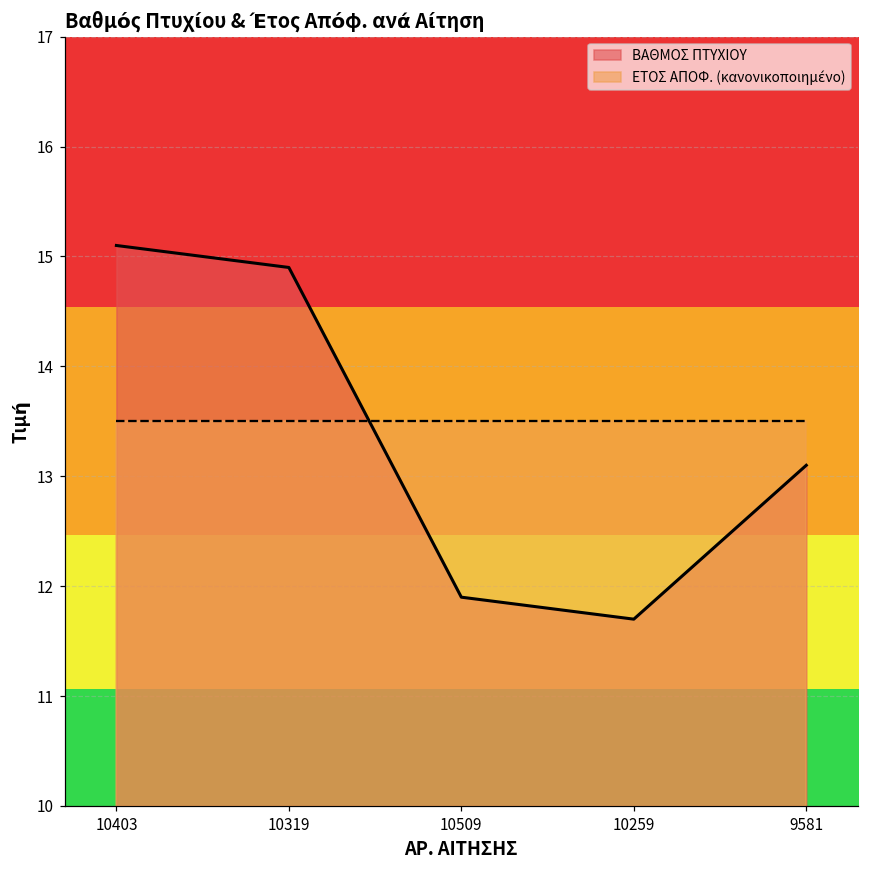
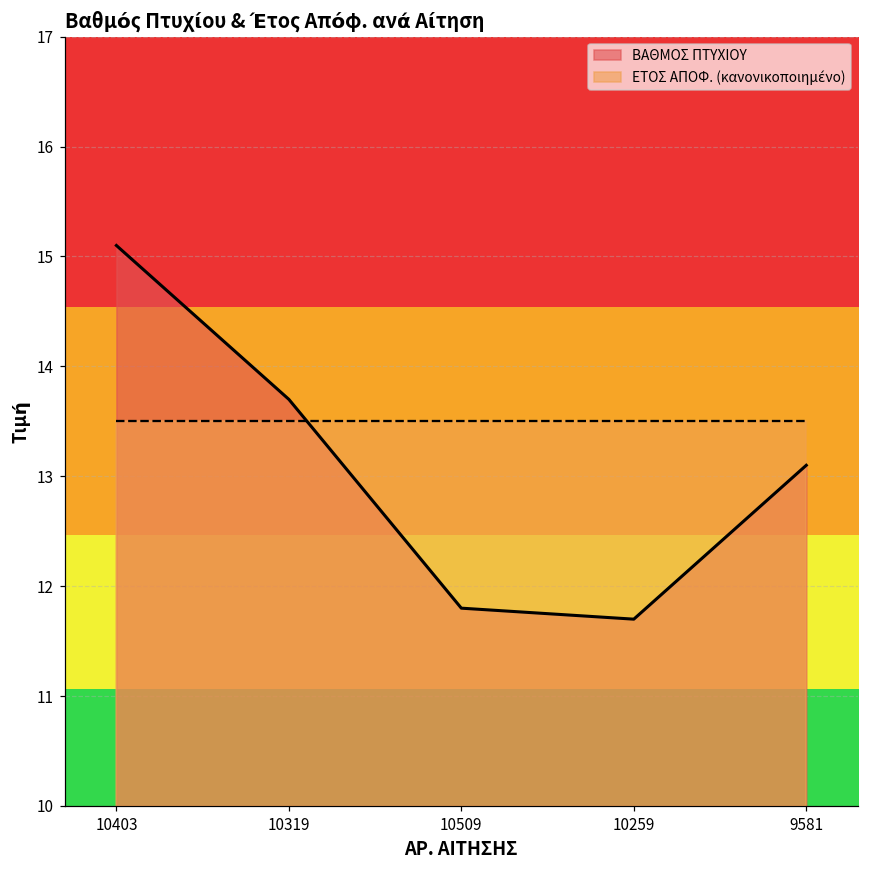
ΒΑΘΜΟΣ ΠΤΥΧΙΟΥ, 10319: 14.9 -> 13.7
ΒΑΘΜΟΣ ΠΤΥΧΙΟΥ, 10509: 11.9 -> 11.8
